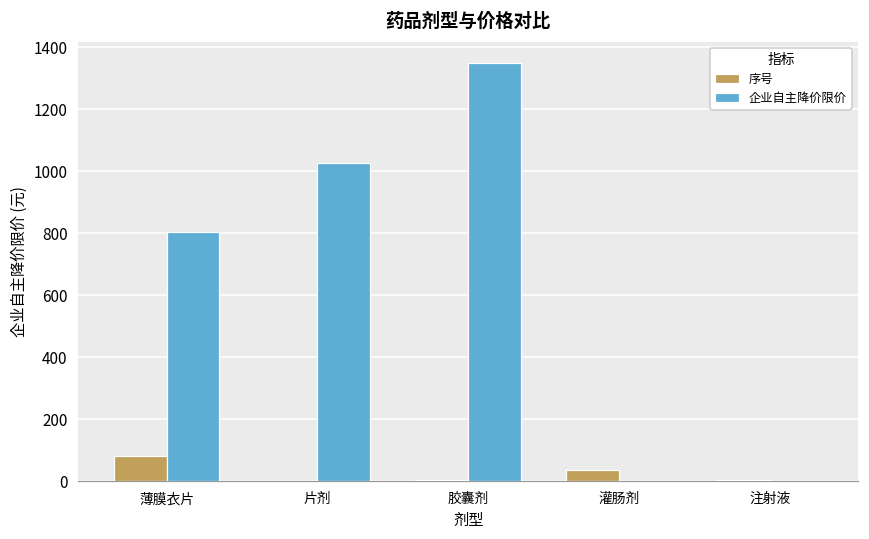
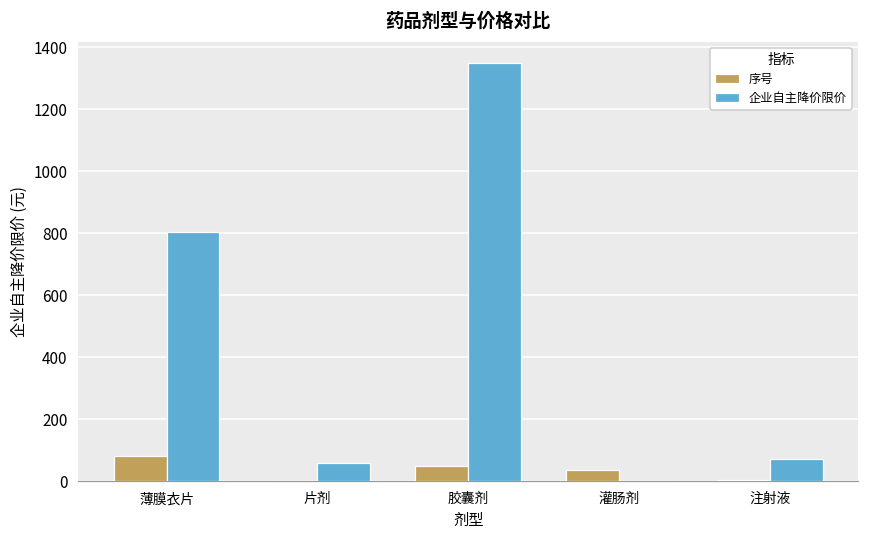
企业自主降价限价, 片剂: 1030 -> 60
序号, 胶囊剂: 0 -> 50
企业自主降价限价, 注射液: 0 -> 70
